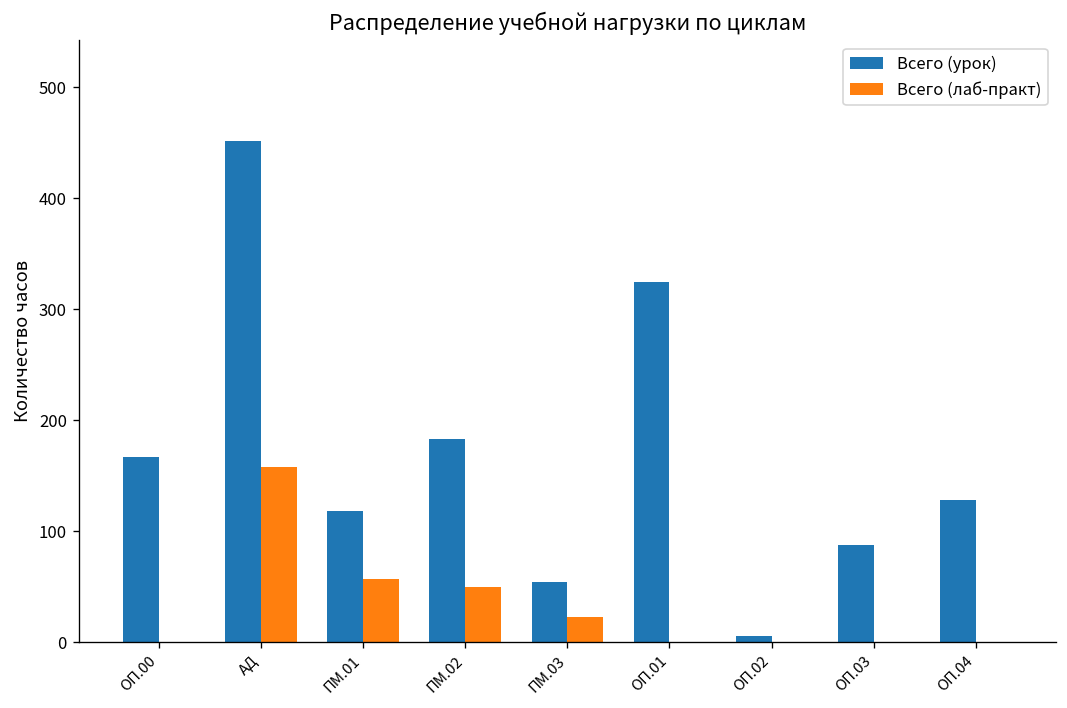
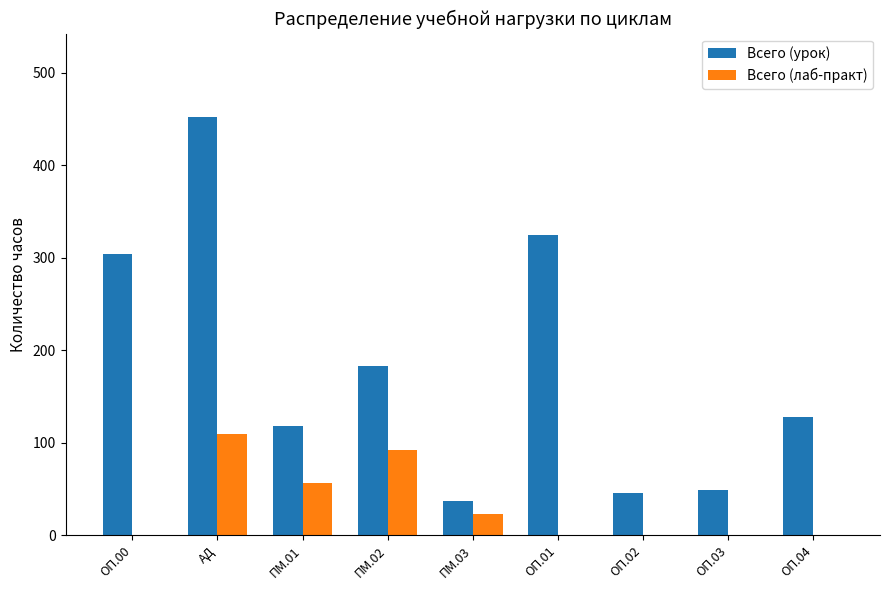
Всего (урок), ОП.00: 170 -> 300
Всего (лаб-практ), АД: 160 -> 110
Всего (лаб-практ), ПМ.02: 50 -> 90
Всего (урок), ПМ.03: 50 -> 40
Всего (урок), ОП.02: 10 -> 50
Всего (урок), ОП.03: 90 -> 50
